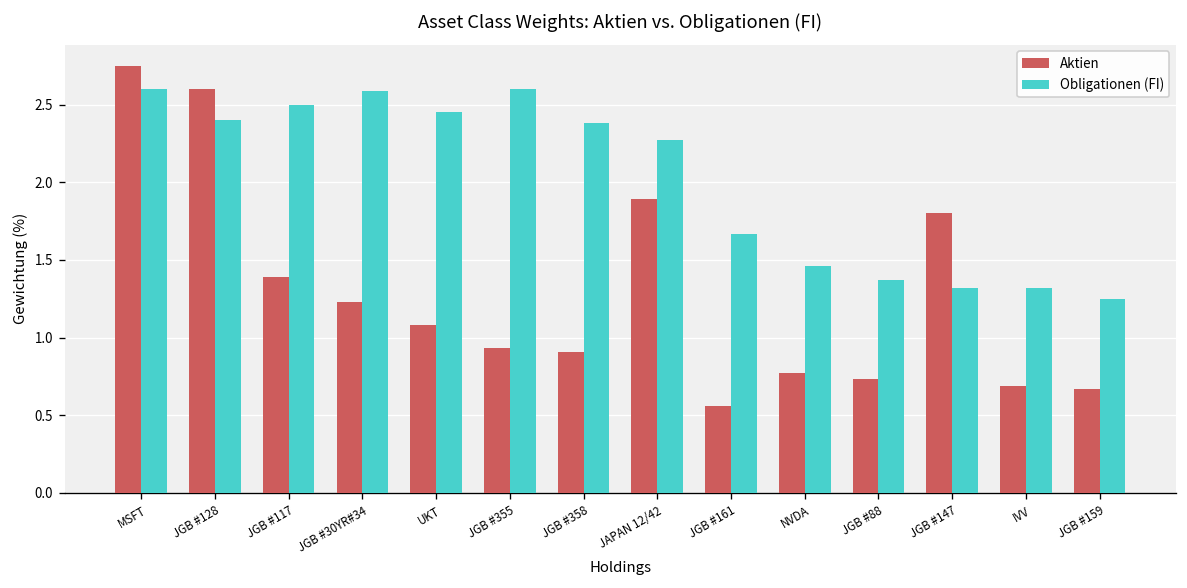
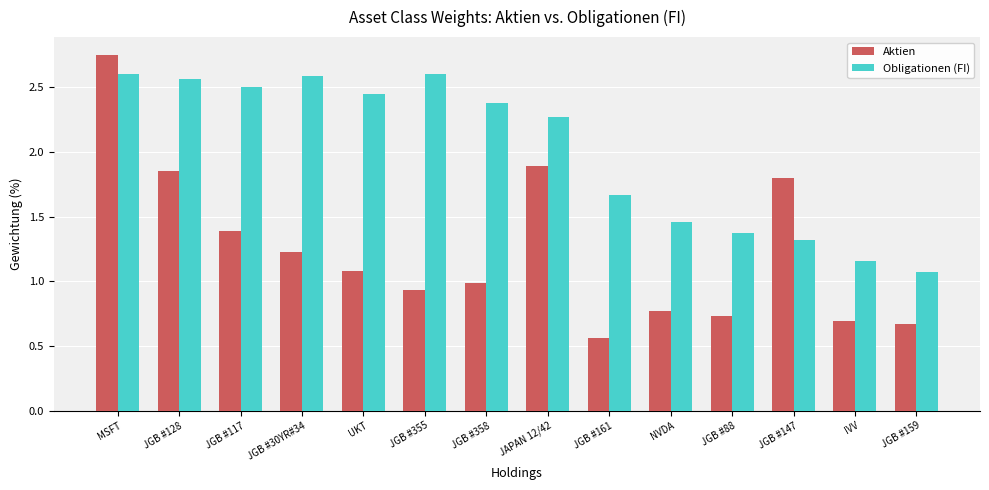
Aktien, JGB #128: 2.60 -> 1.85
Obligationen (FI), JGB #128: 2.40 -> 2.56
Aktien, JGB #358: 0.91 -> 0.99
Obligationen (FI), IVV: 1.32 -> 1.16
Obligationen (FI), JGB #159: 1.25 -> 1.07
